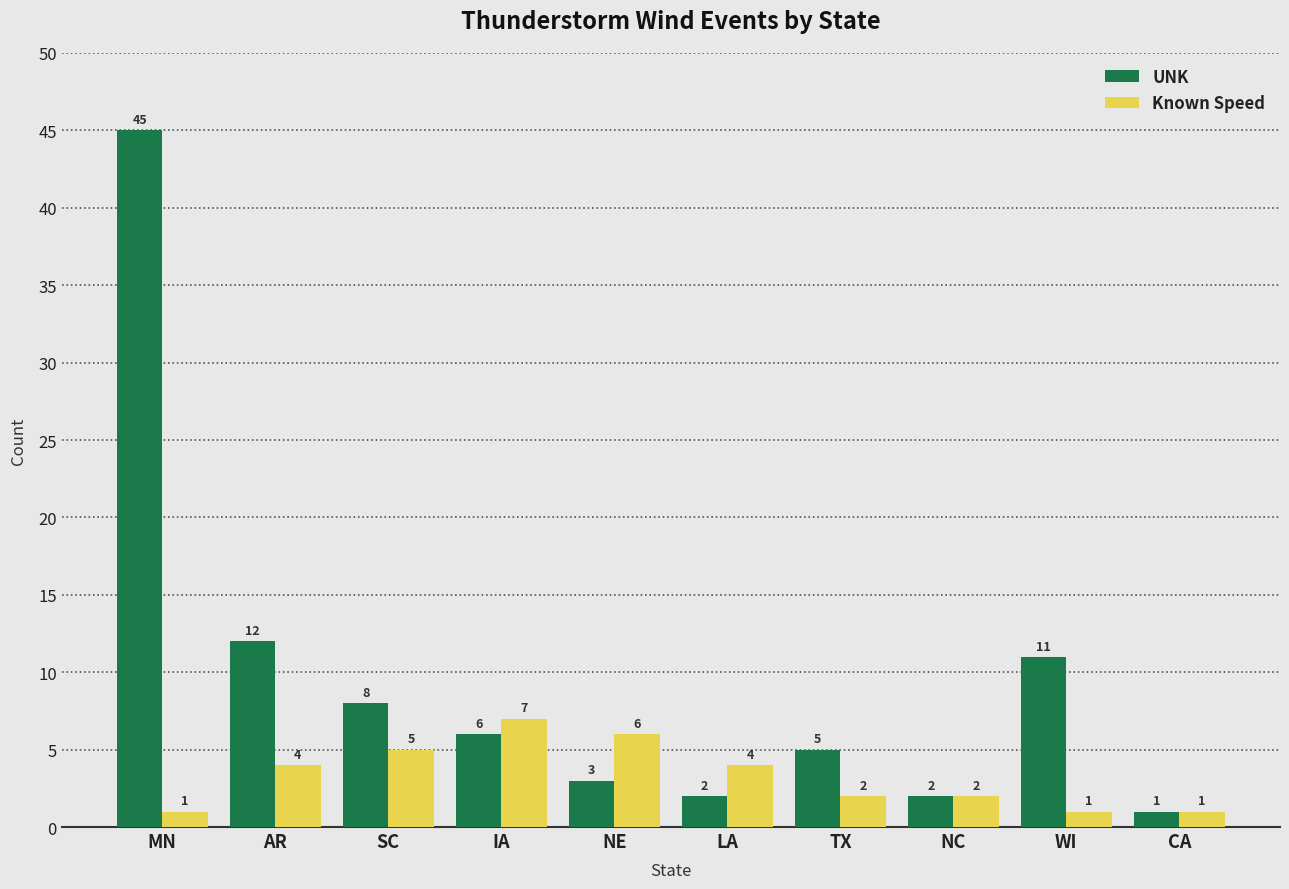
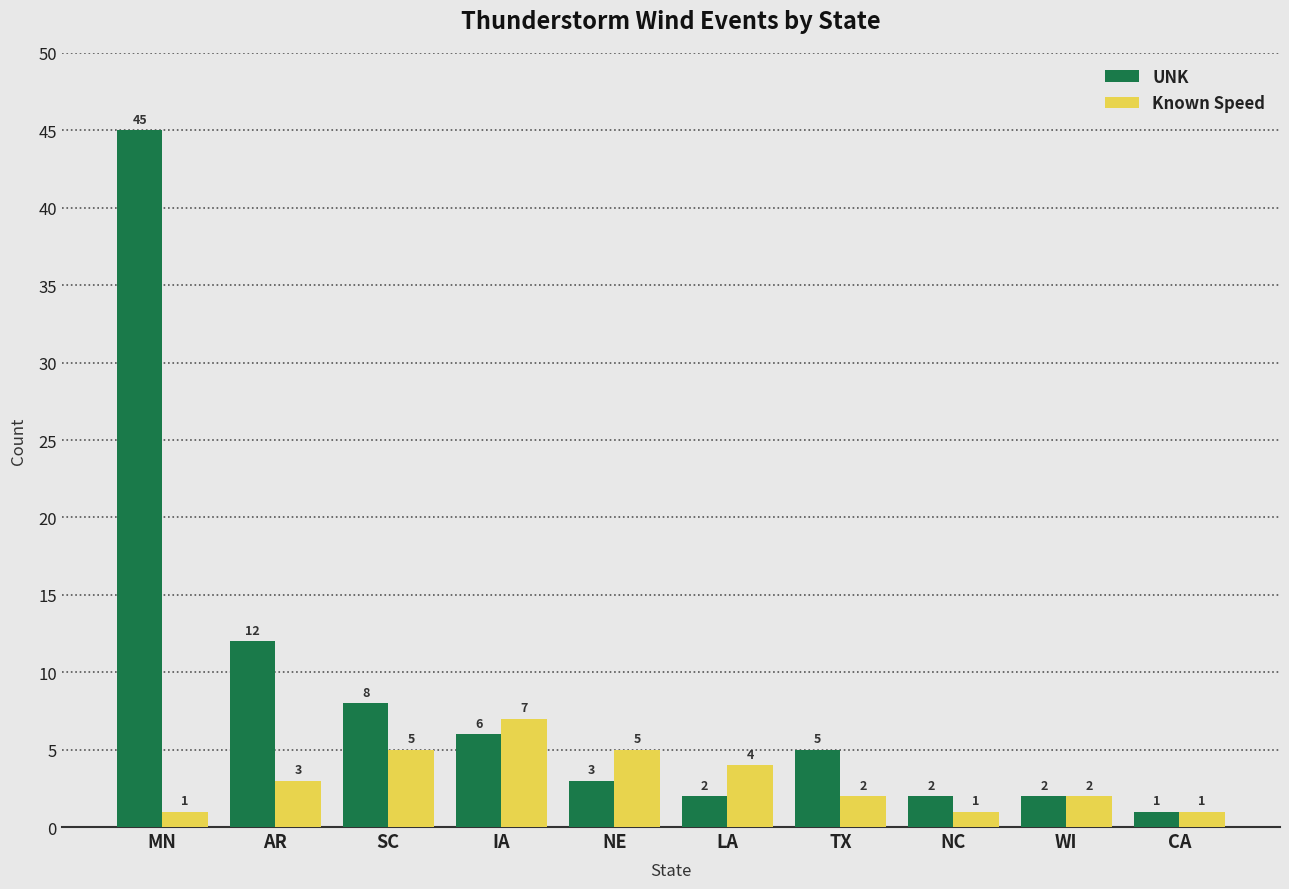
Known Speed, AR: 4 -> 3
Known Speed, NE: 6 -> 5
Known Speed, NC: 2 -> 1
UNK, WI: 11 -> 2
Known Speed, WI: 1 -> 2
